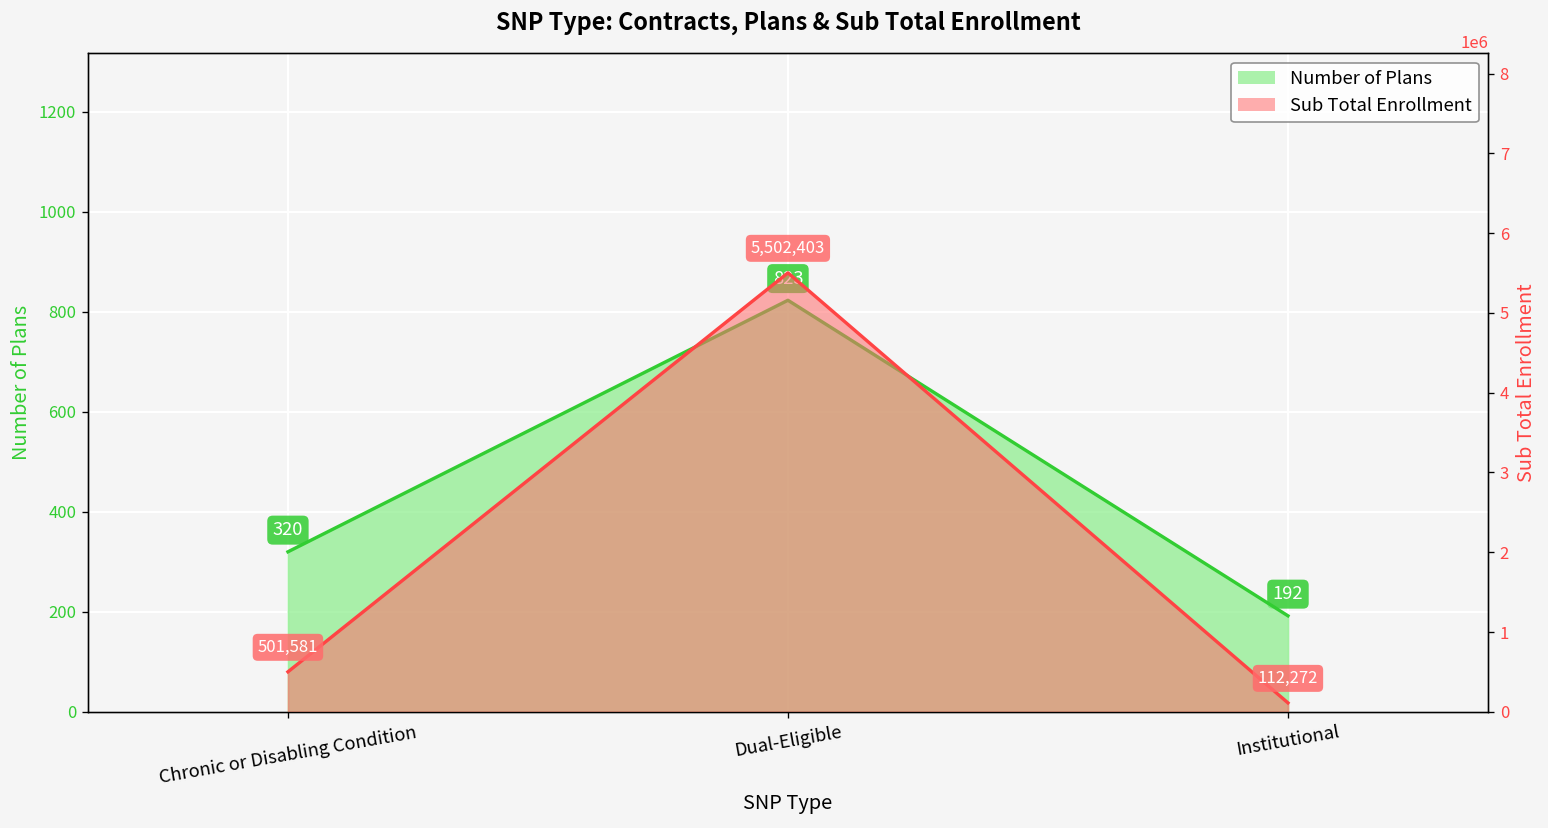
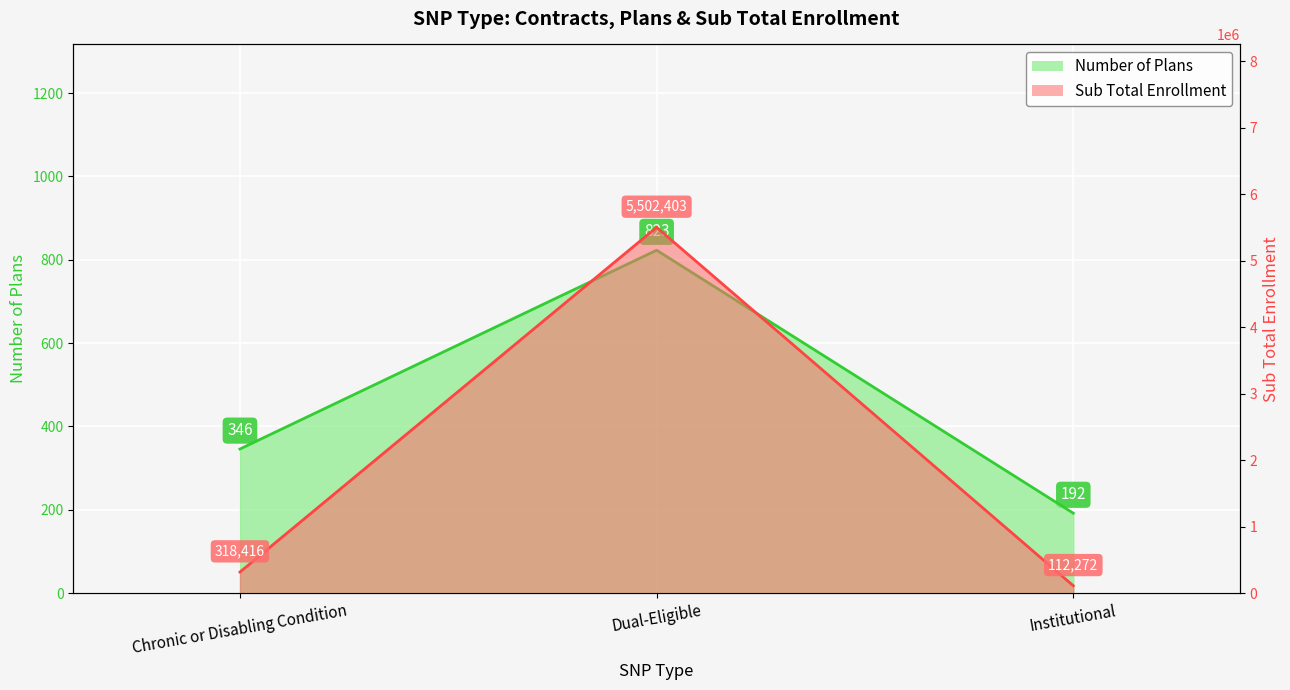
Number of Plans, Chronic or Disabling Condition: 320 -> 346
Sub Total Enrollment, Chronic or Disabling Condition: 501,581 -> 318,416
